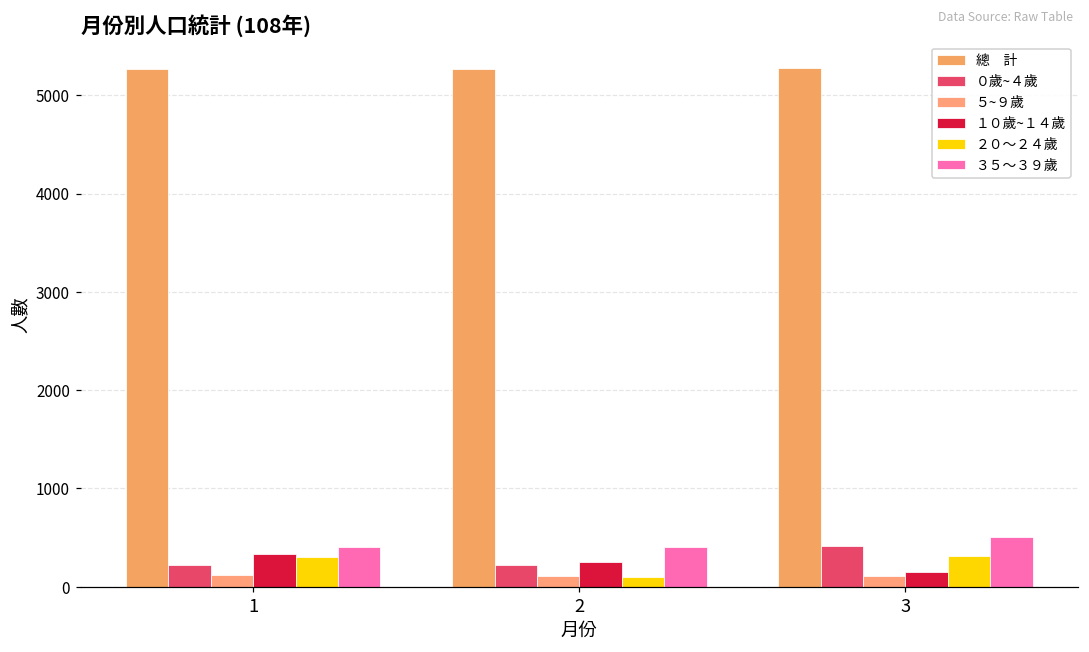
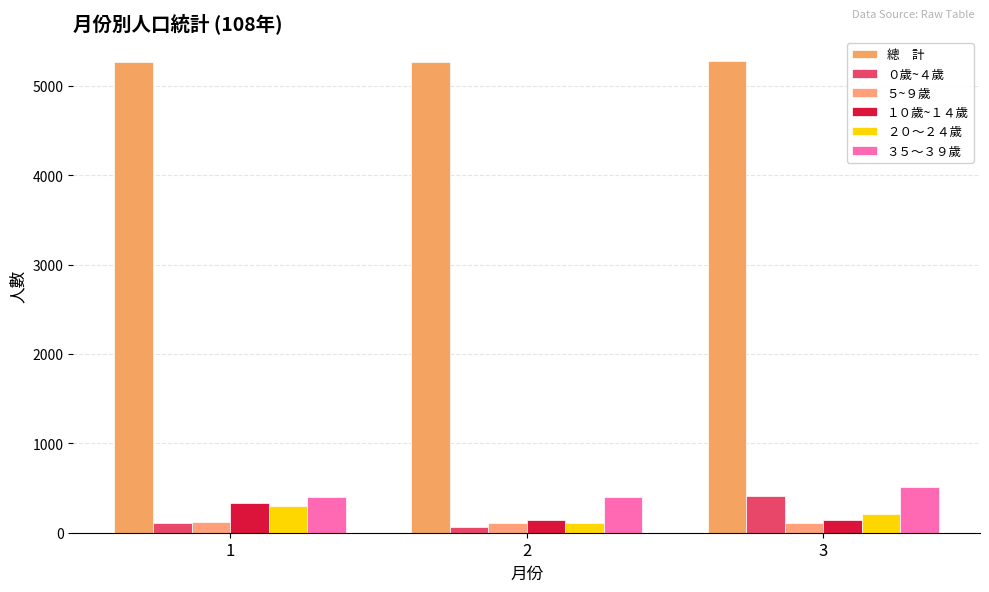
０歲~４歲, 1: 200 -> 100
０歲~４歲, 2: 200 -> 100
１０歲~１４歲, 2: 300 -> 100
２０～２４歲, 3: 300 -> 200
